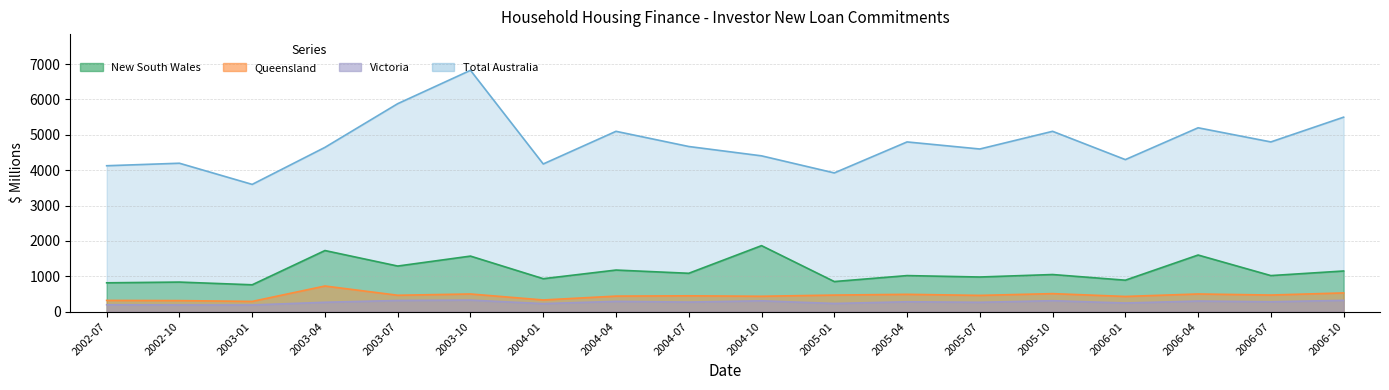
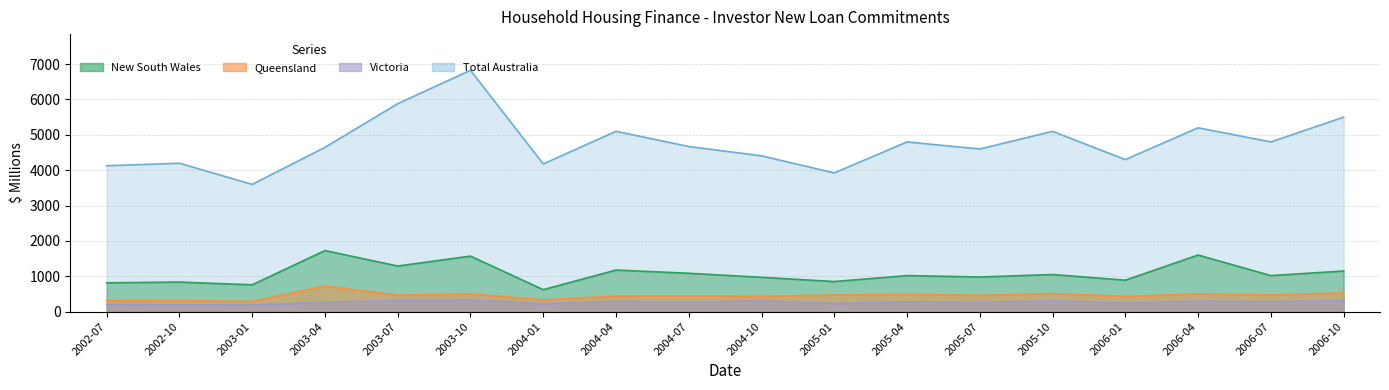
New South Wales, 2004-01: 900 -> 600
New South Wales, 2004-10: 1900 -> 1000
